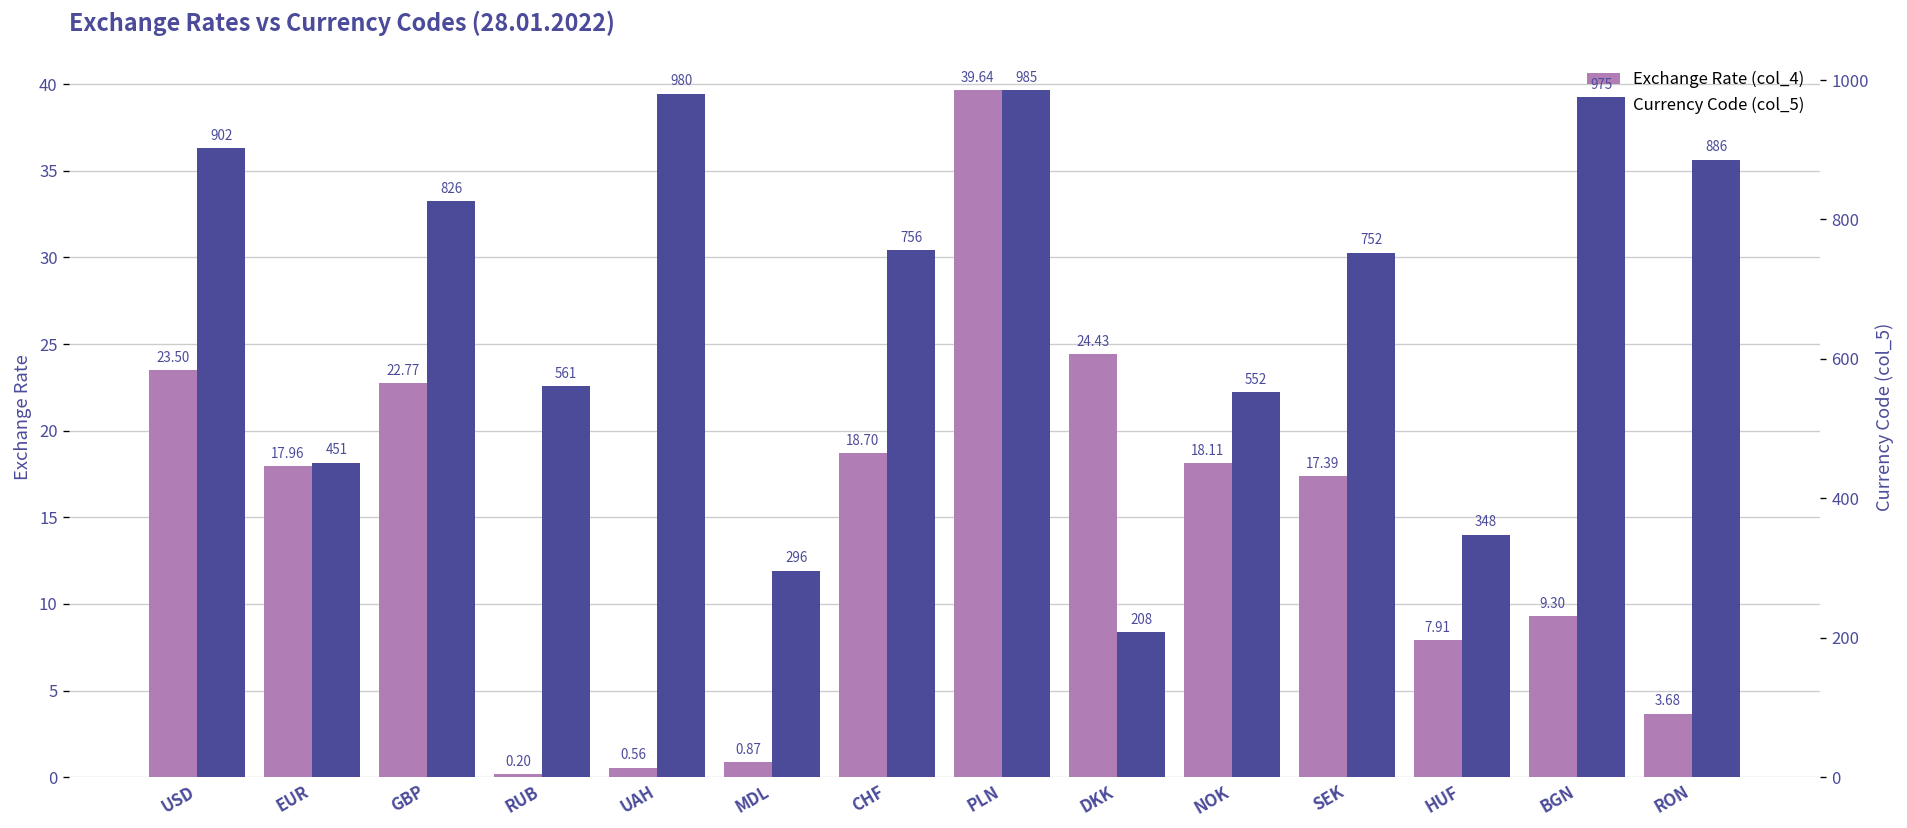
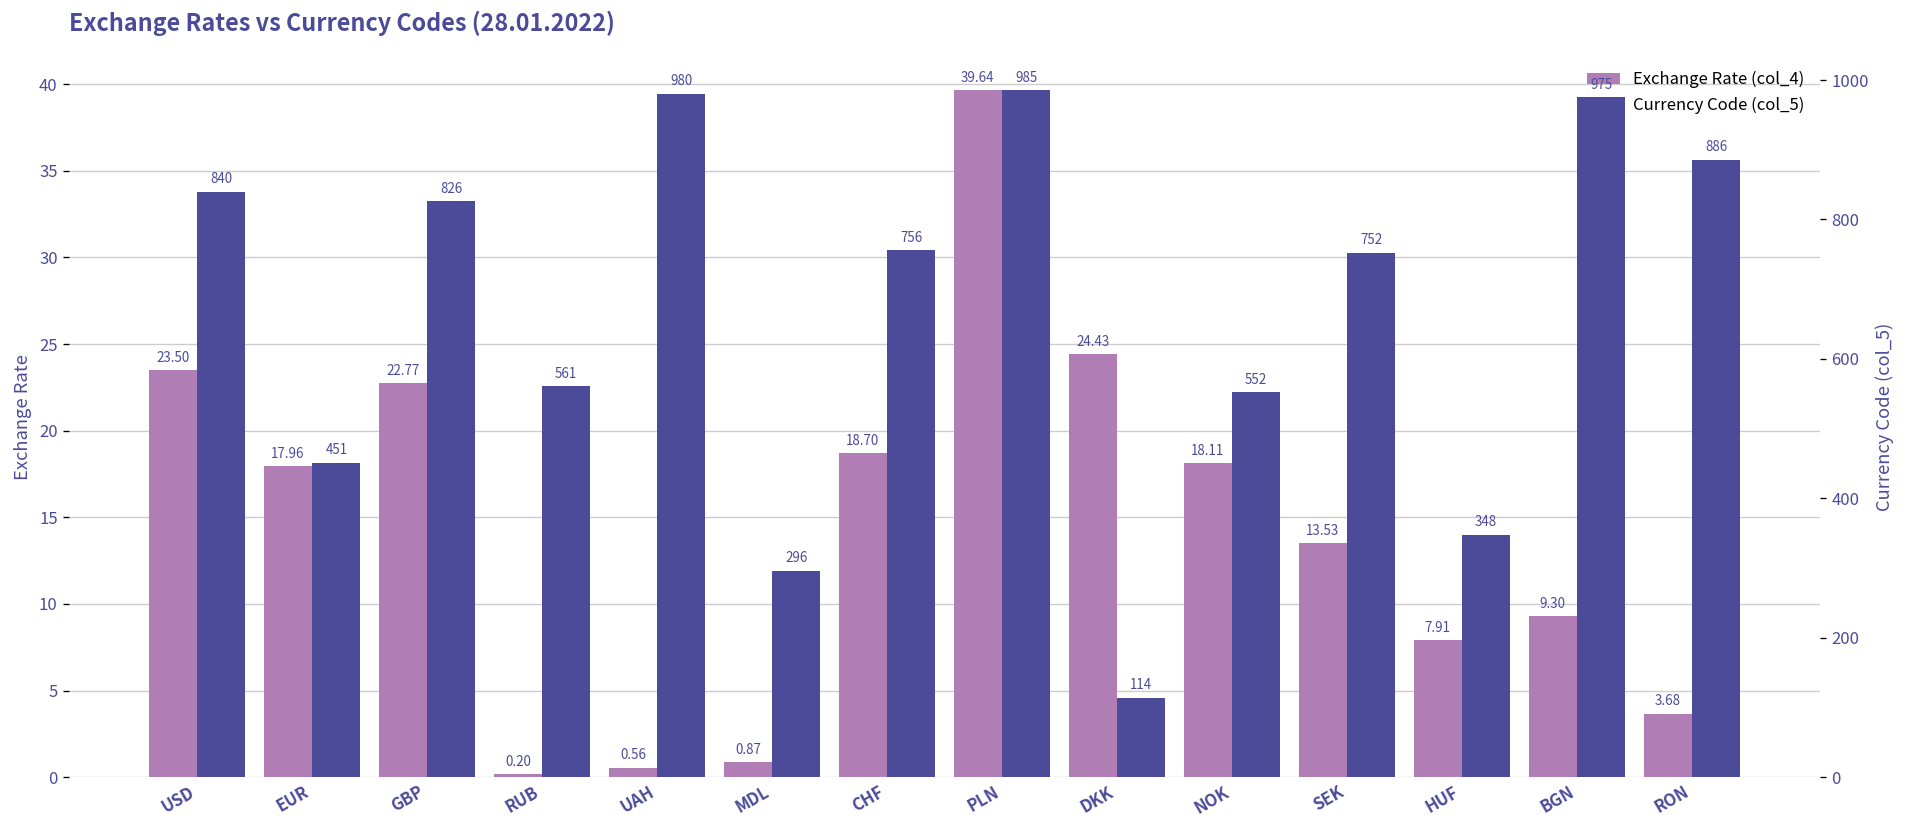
Exchange Rate (col_4), SEK: 17.39 -> 13.53
Currency Code (col_5), USD: 902 -> 840
Currency Code (col_5), DKK: 208 -> 114
